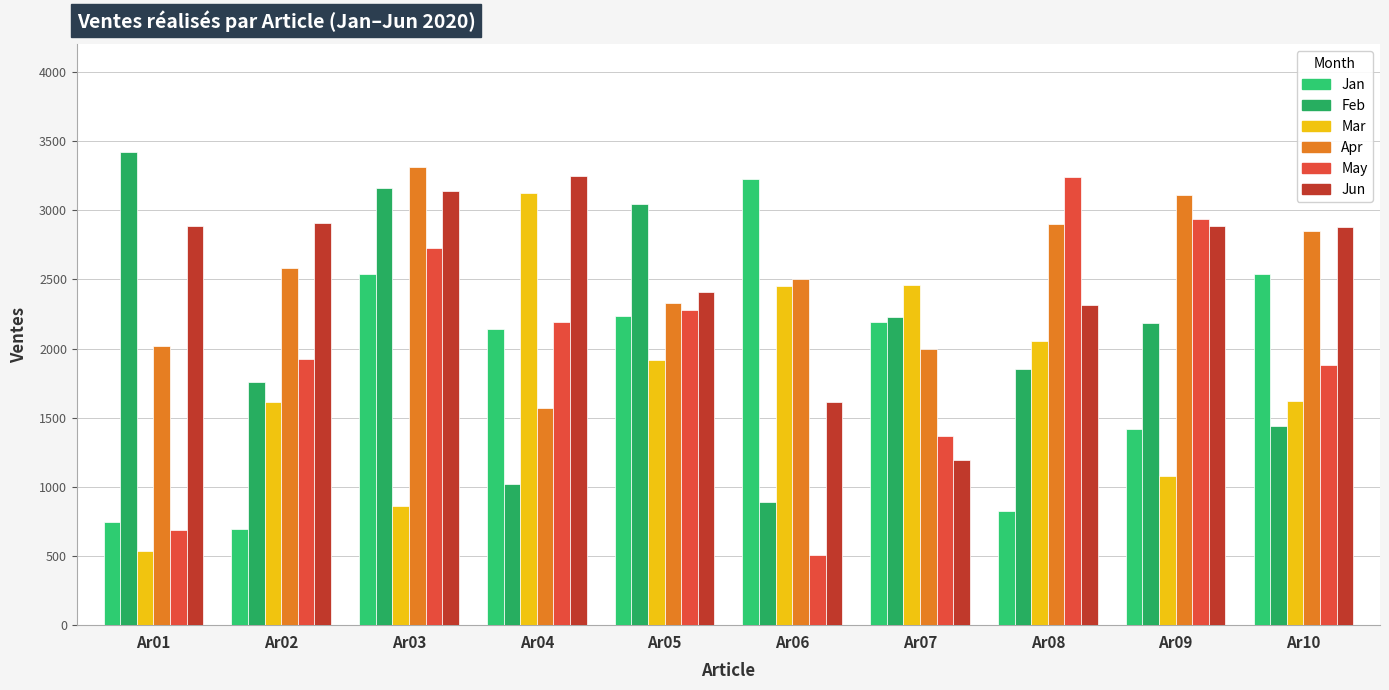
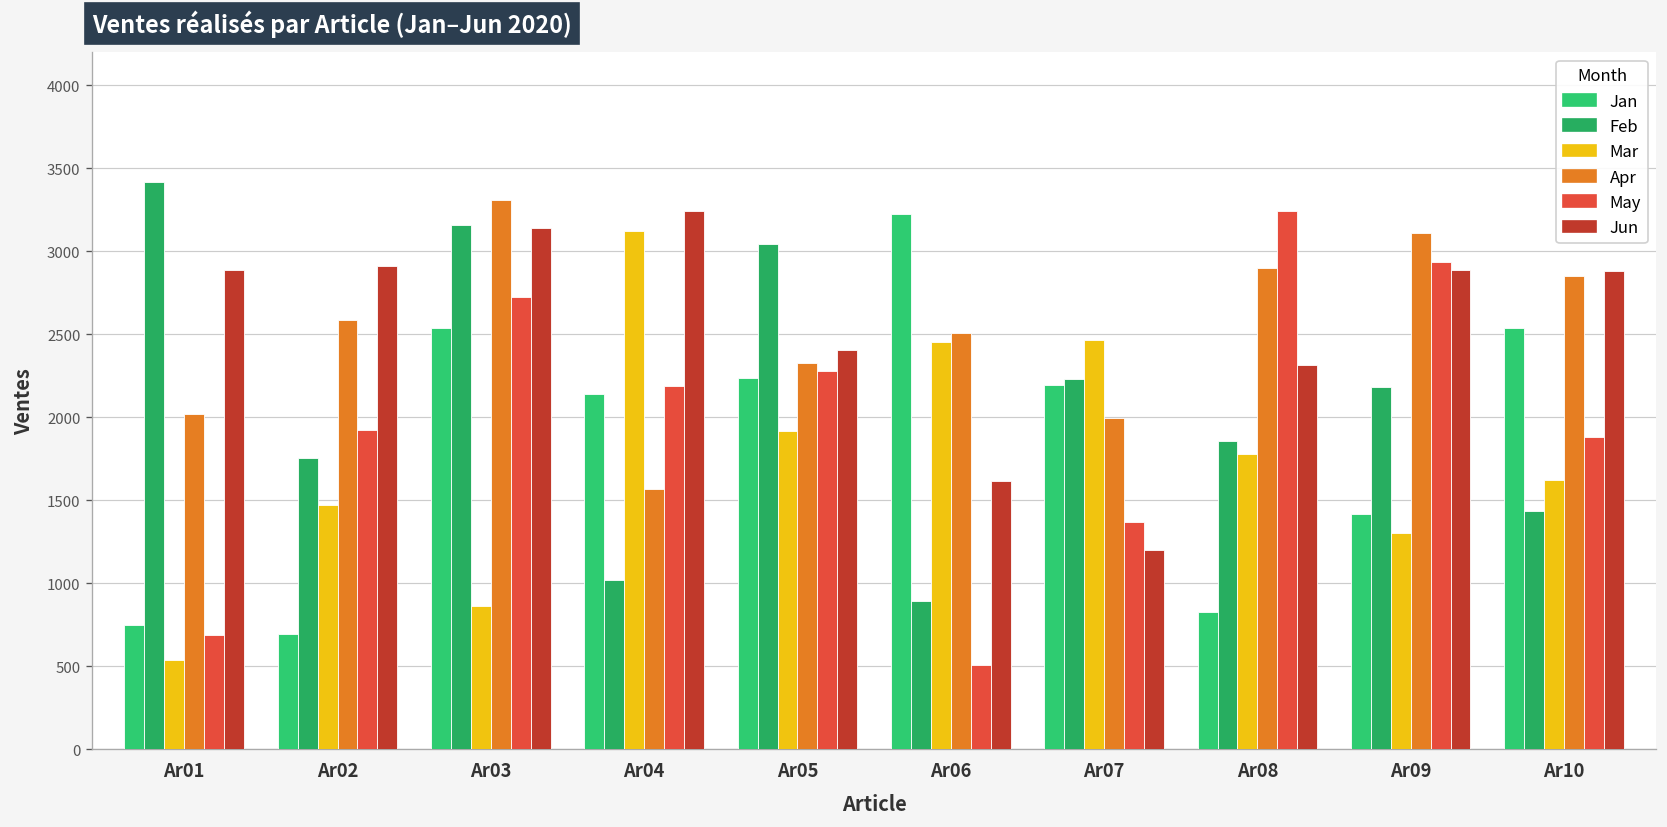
Mar, Ar02: 1610 -> 1470
Mar, Ar08: 2050 -> 1780
Mar, Ar09: 1080 -> 1300
